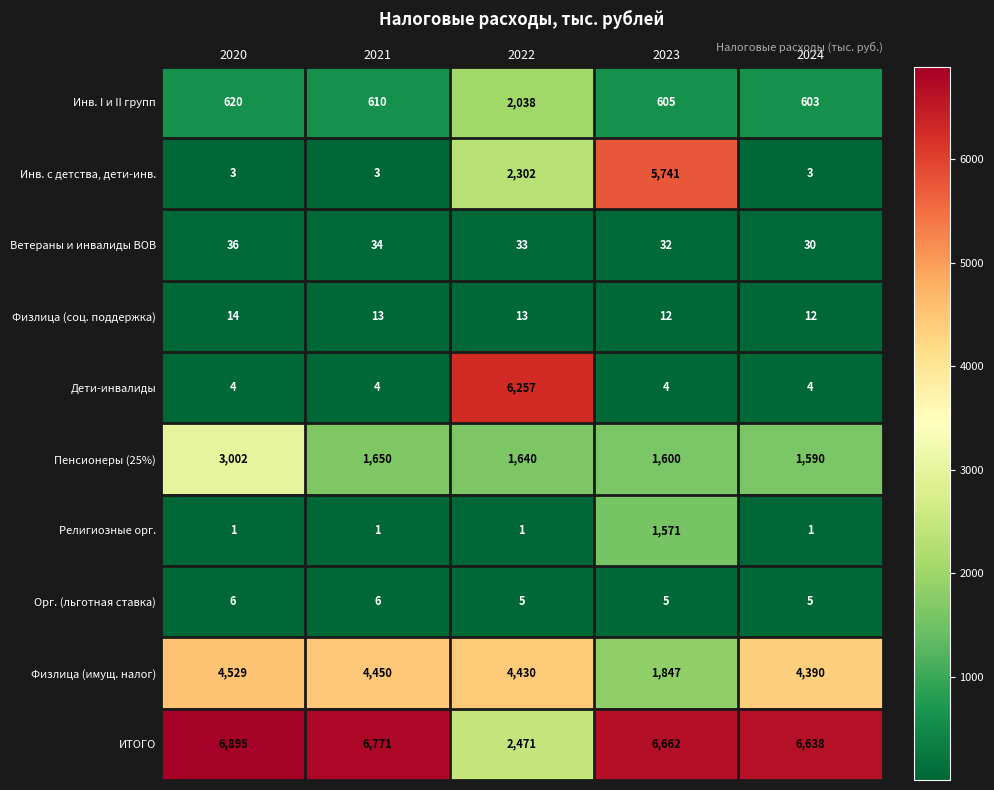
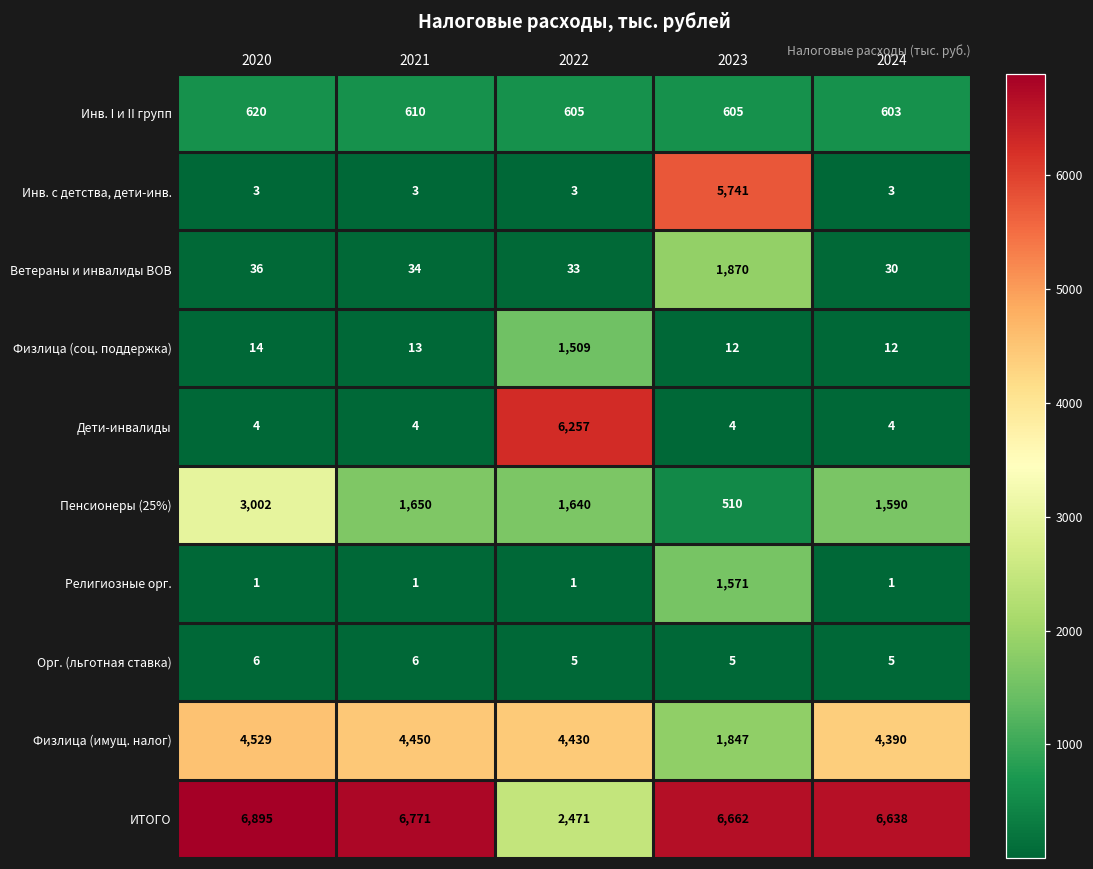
Инв. I и II групп, 2022: 2,038 -> 605
Инв. с детства, дети-инв., 2022: 2,302 -> 3
Ветераны и инвалиды ВОВ, 2023: 32 -> 1,870
Физлица (соц. поддержка), 2022: 13 -> 1,509
Пенсионеры (25%), 2023: 1,600 -> 510
